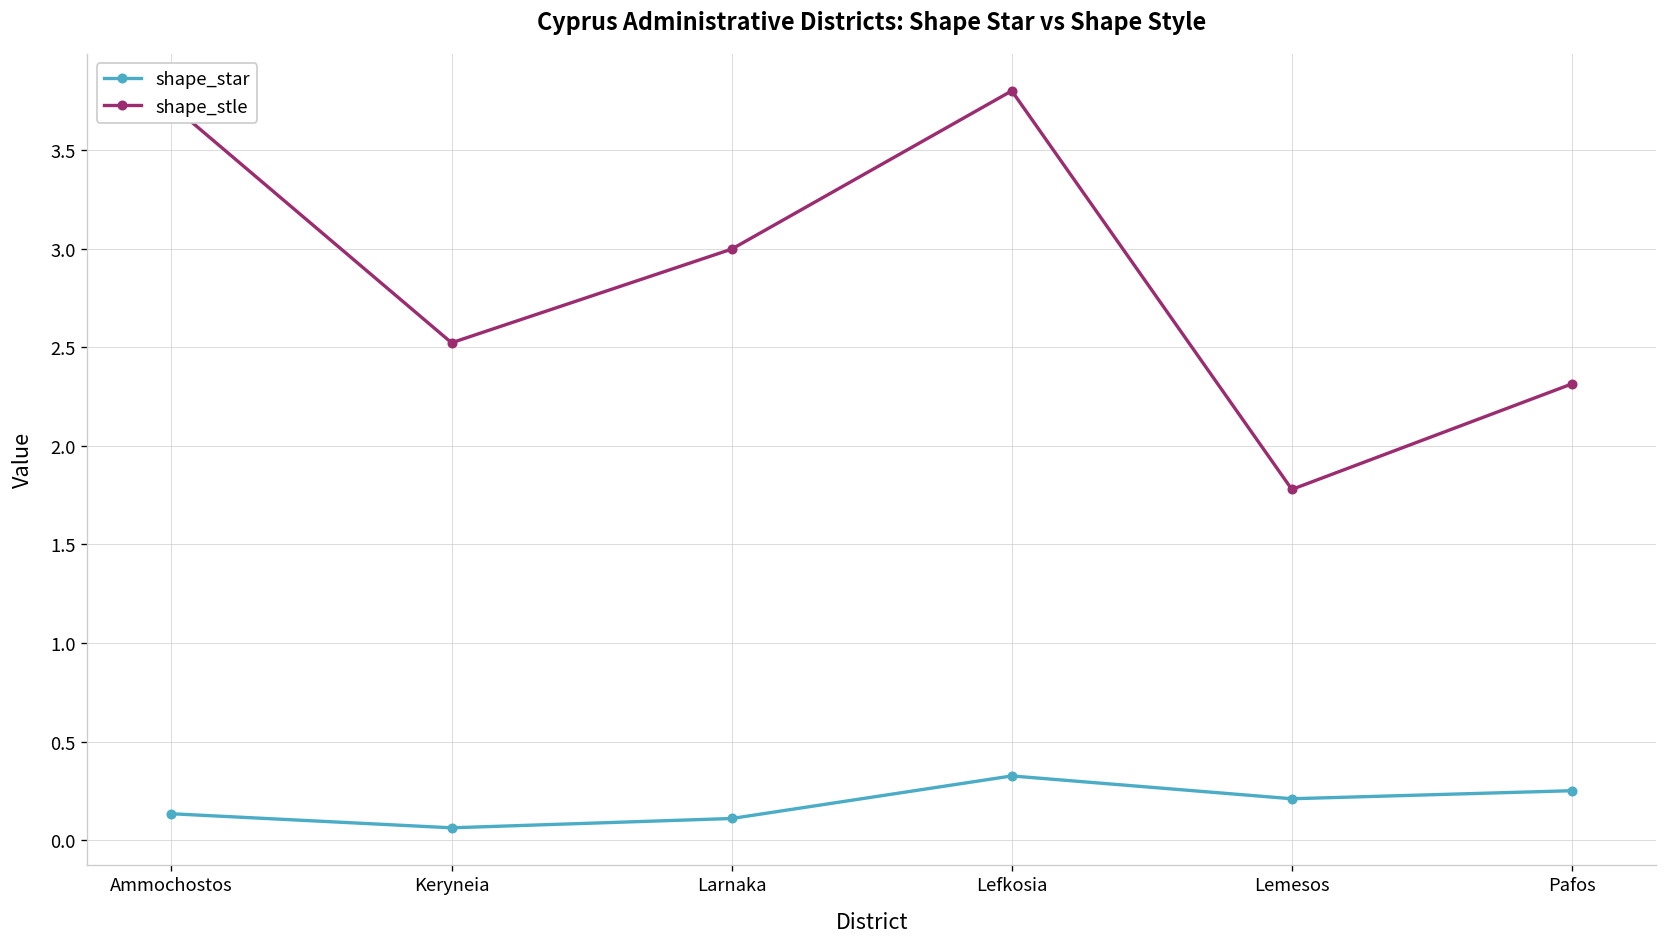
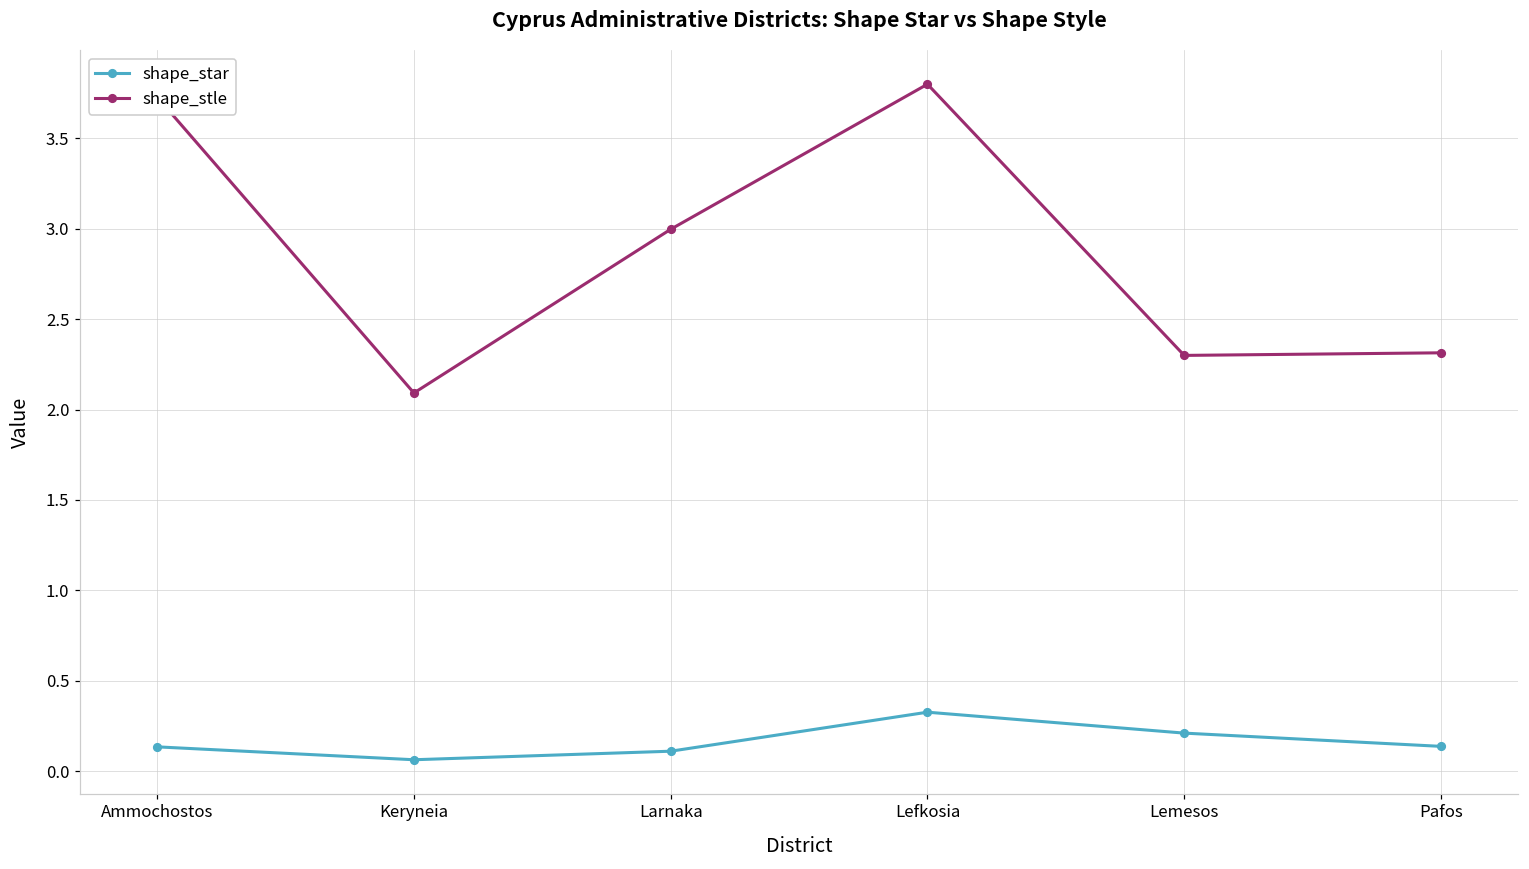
shape_stle, Keryneia: 2.52 -> 2.09
shape_stle, Lemesos: 1.78 -> 2.30
shape_star, Pafos: 0.25 -> 0.14
